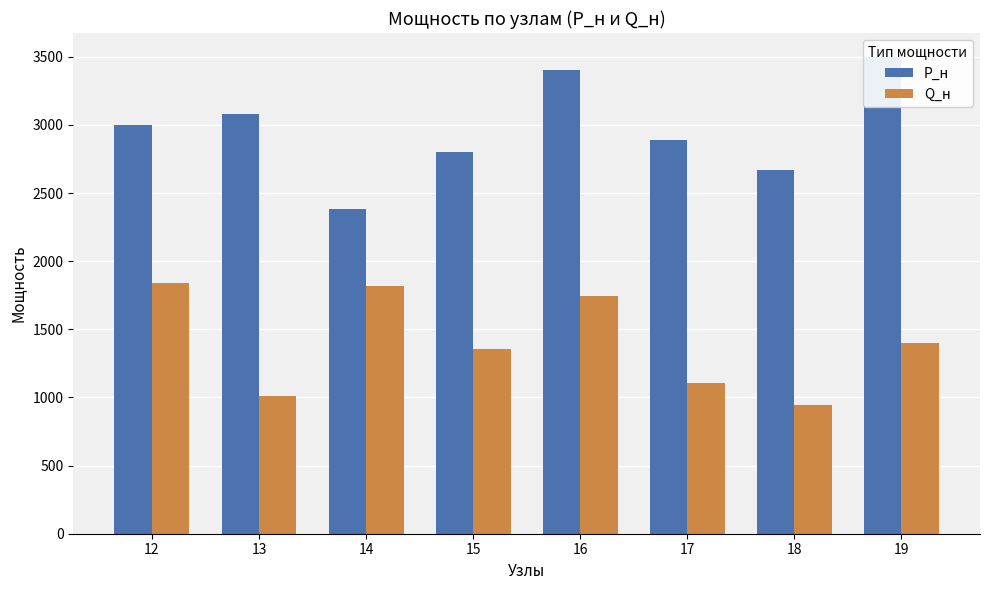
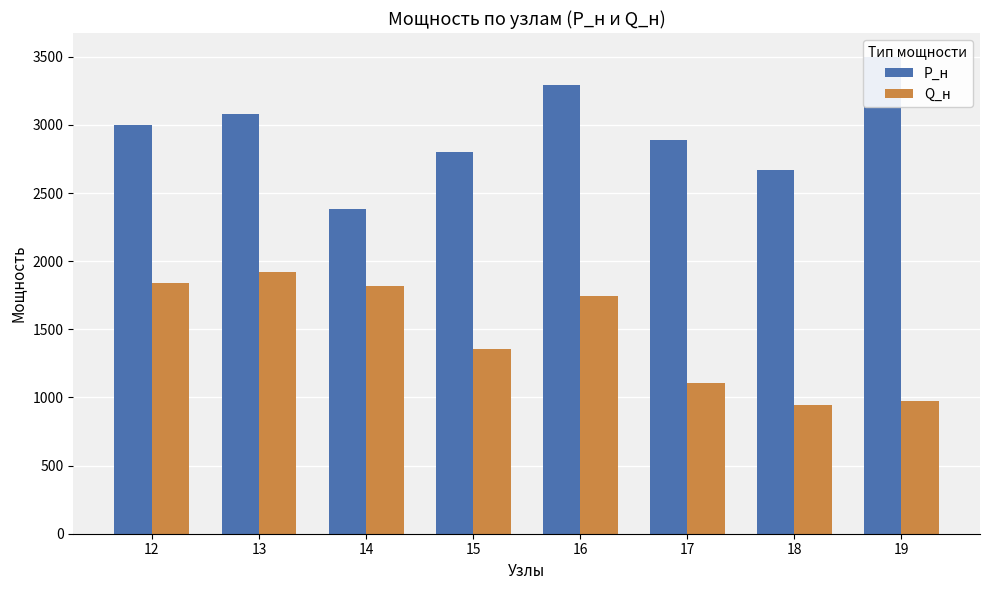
Q_н, 13: 1010 -> 1920
P_н, 16: 3400 -> 3290
Q_н, 19: 1400 -> 980
